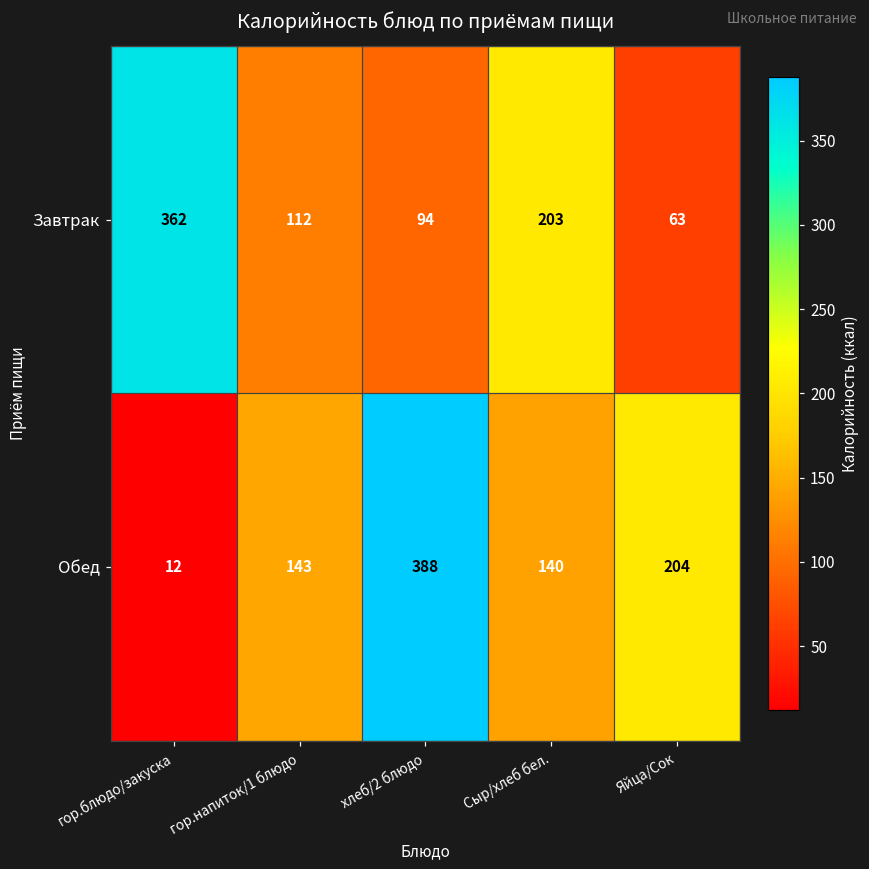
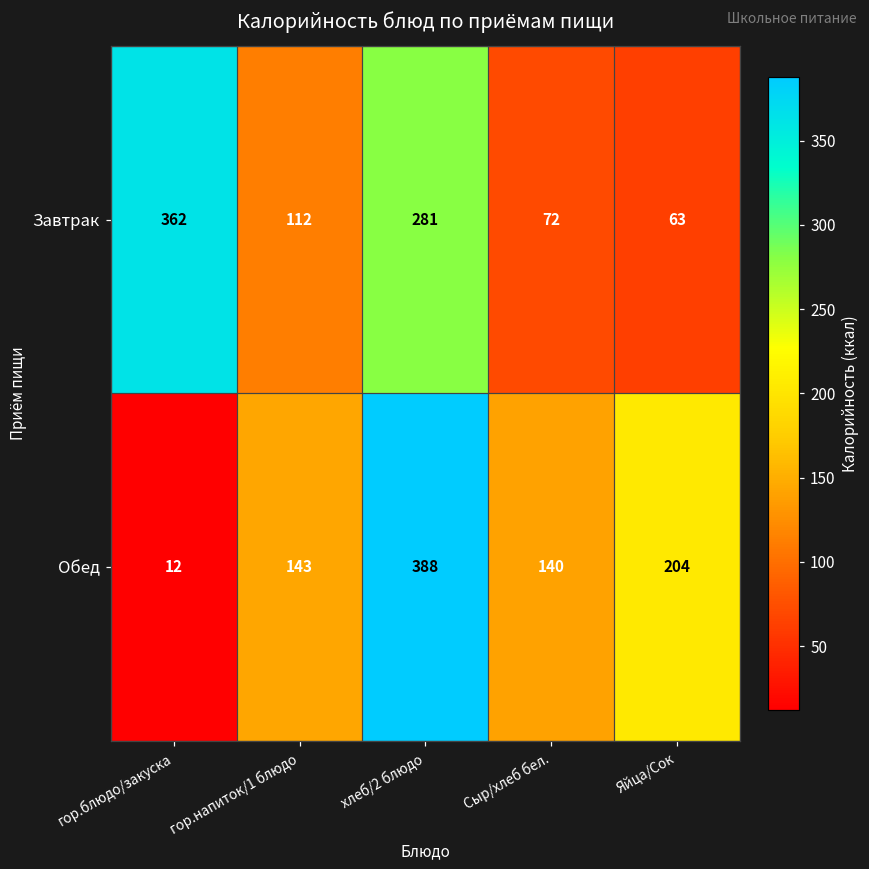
Завтрак, хлеб/2 блюдо: 94 -> 281
Завтрак, Сыр/хлеб бел.: 203 -> 72
